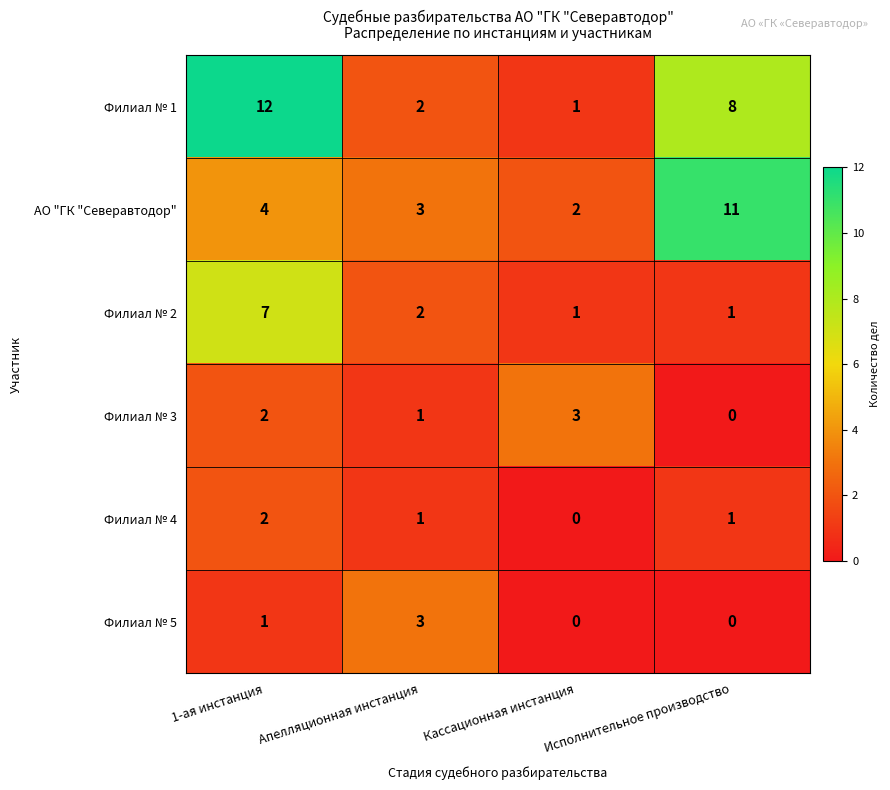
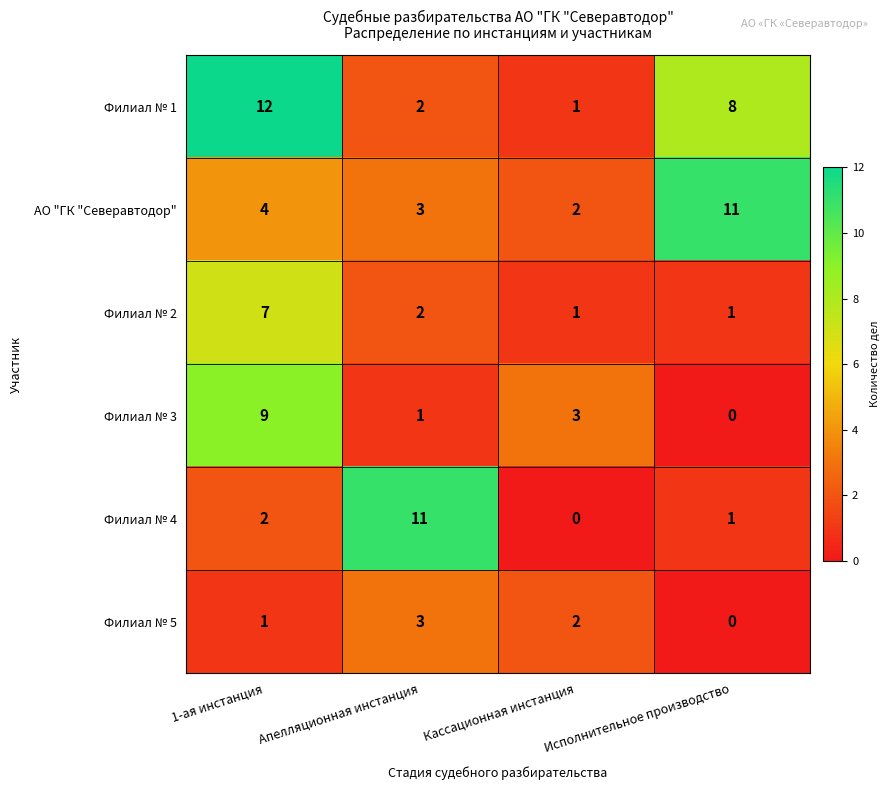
Филиал № 3, 1-ая инстанция: 2 -> 9
Филиал № 4, Апелляционная инстанция: 1 -> 11
Филиал № 5, Кассационная инстанция: 0 -> 2
